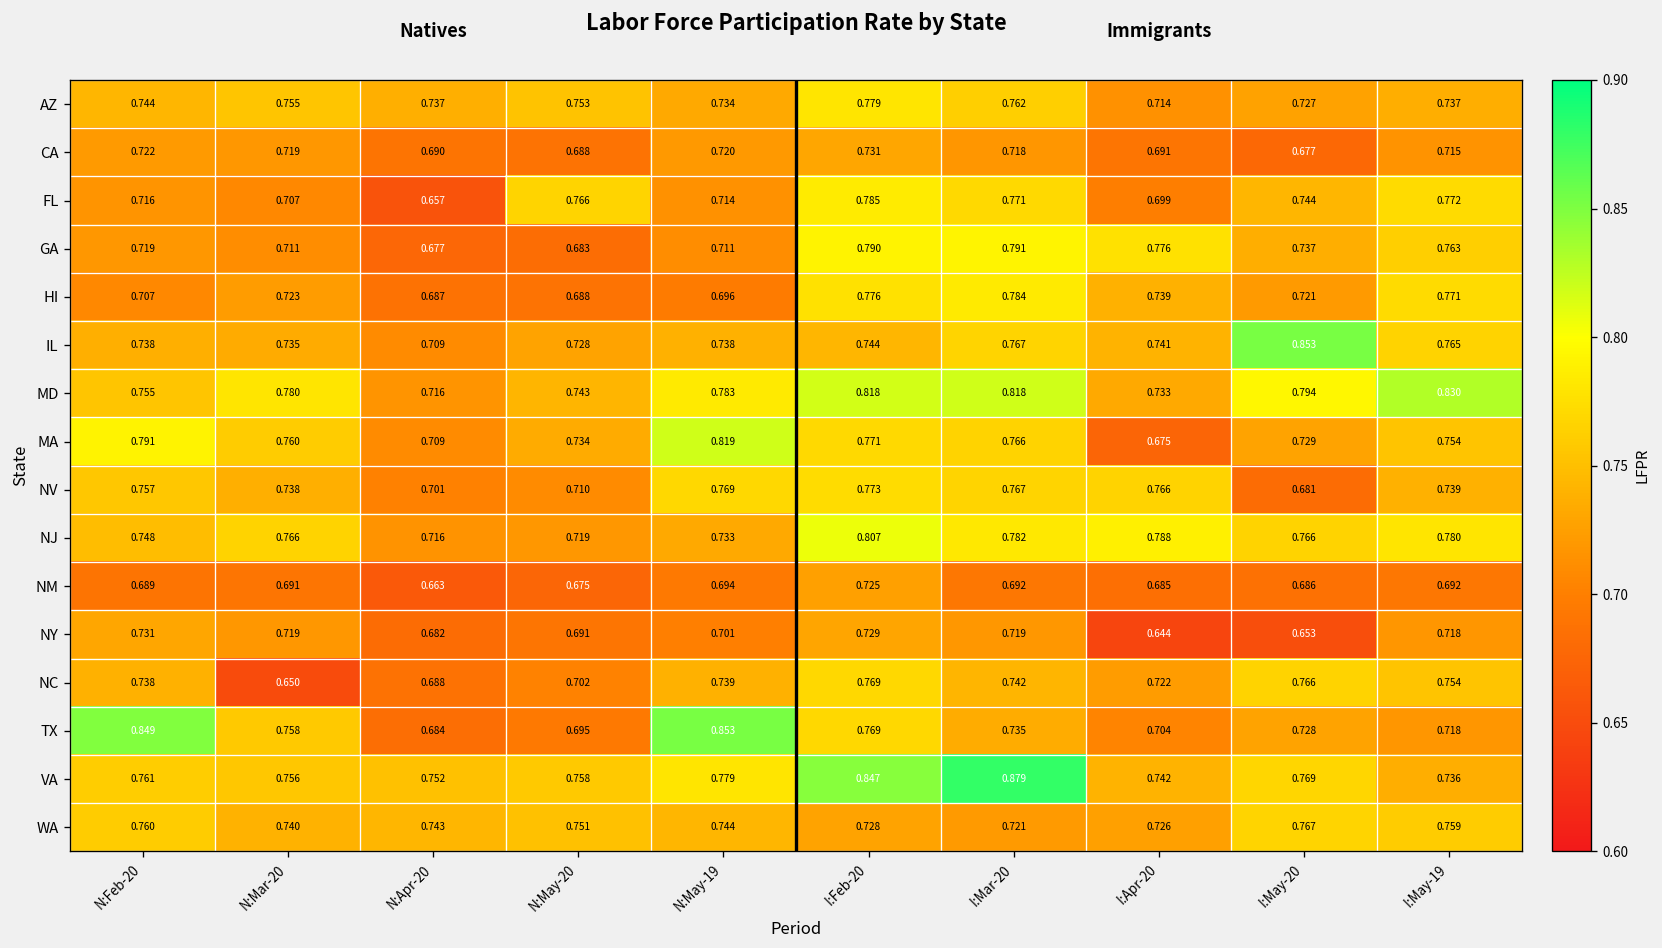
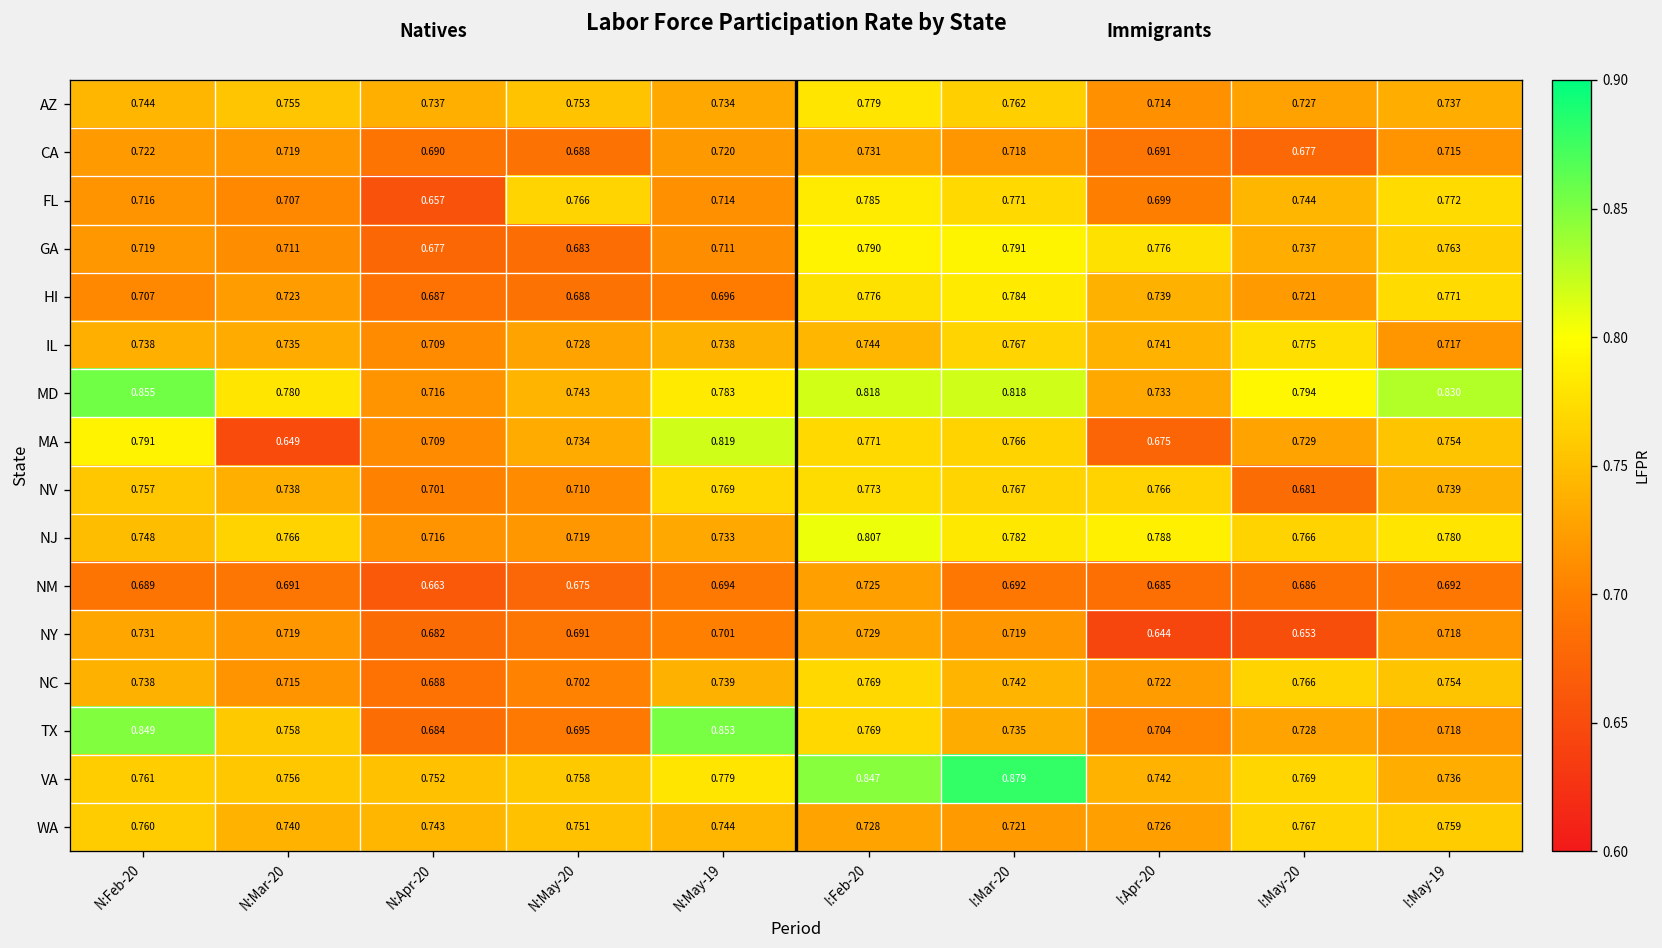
IL, I:May-20: 0.853 -> 0.775
IL, I:May-19: 0.765 -> 0.717
MD, N:Feb-20: 0.755 -> 0.855
MA, N:Mar-20: 0.760 -> 0.649
NC, N:Mar-20: 0.650 -> 0.715
